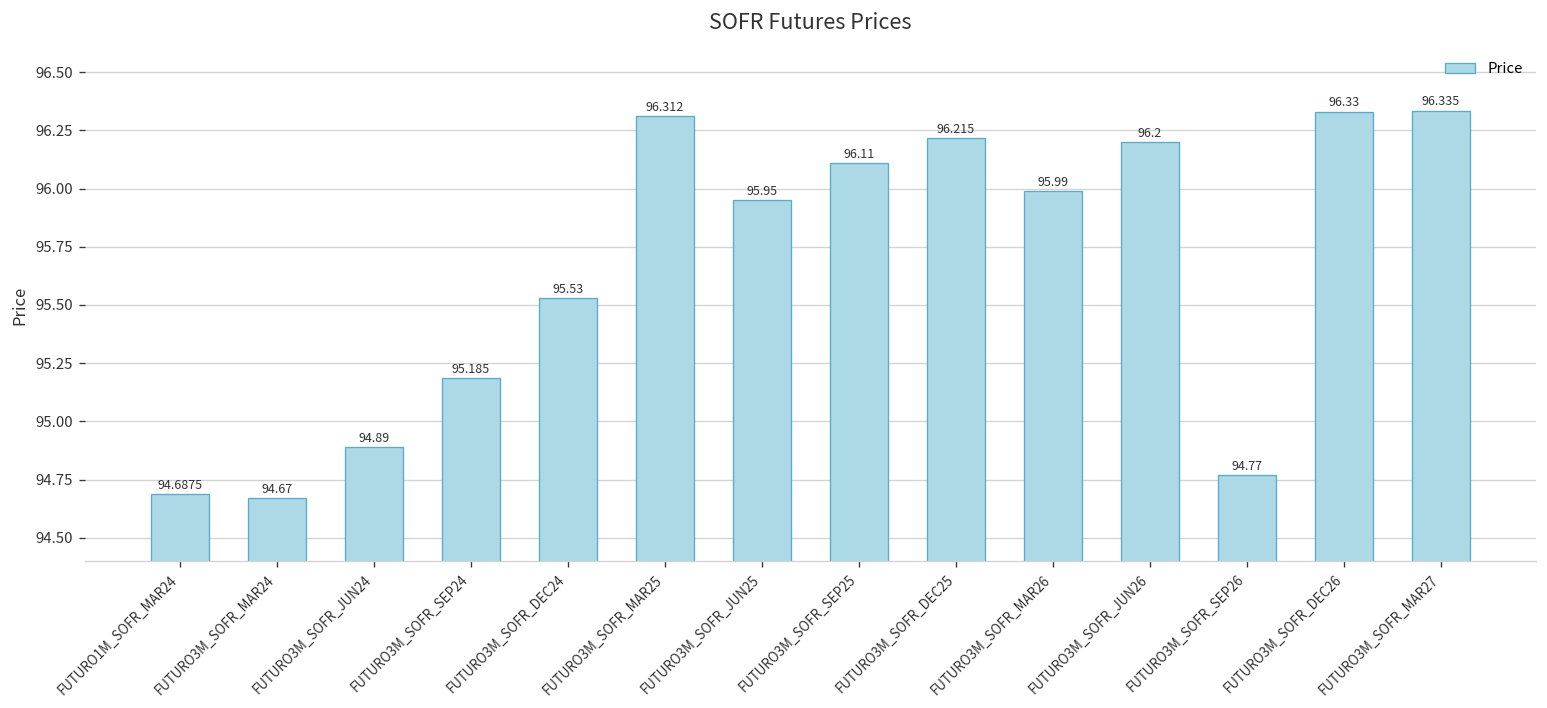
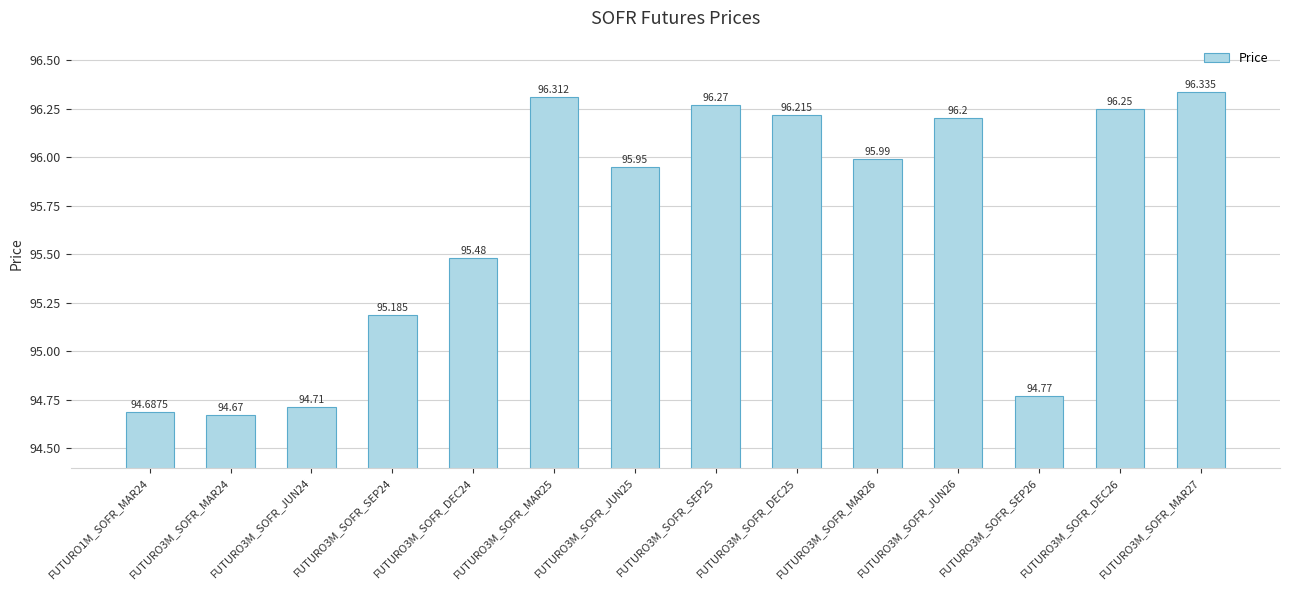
FUTURO3M_SOFR_JUN24: 94.89 -> 94.71
FUTURO3M_SOFR_DEC24: 95.53 -> 95.48
FUTURO3M_SOFR_SEP25: 96.11 -> 96.27
FUTURO3M_SOFR_DEC26: 96.33 -> 96.25
